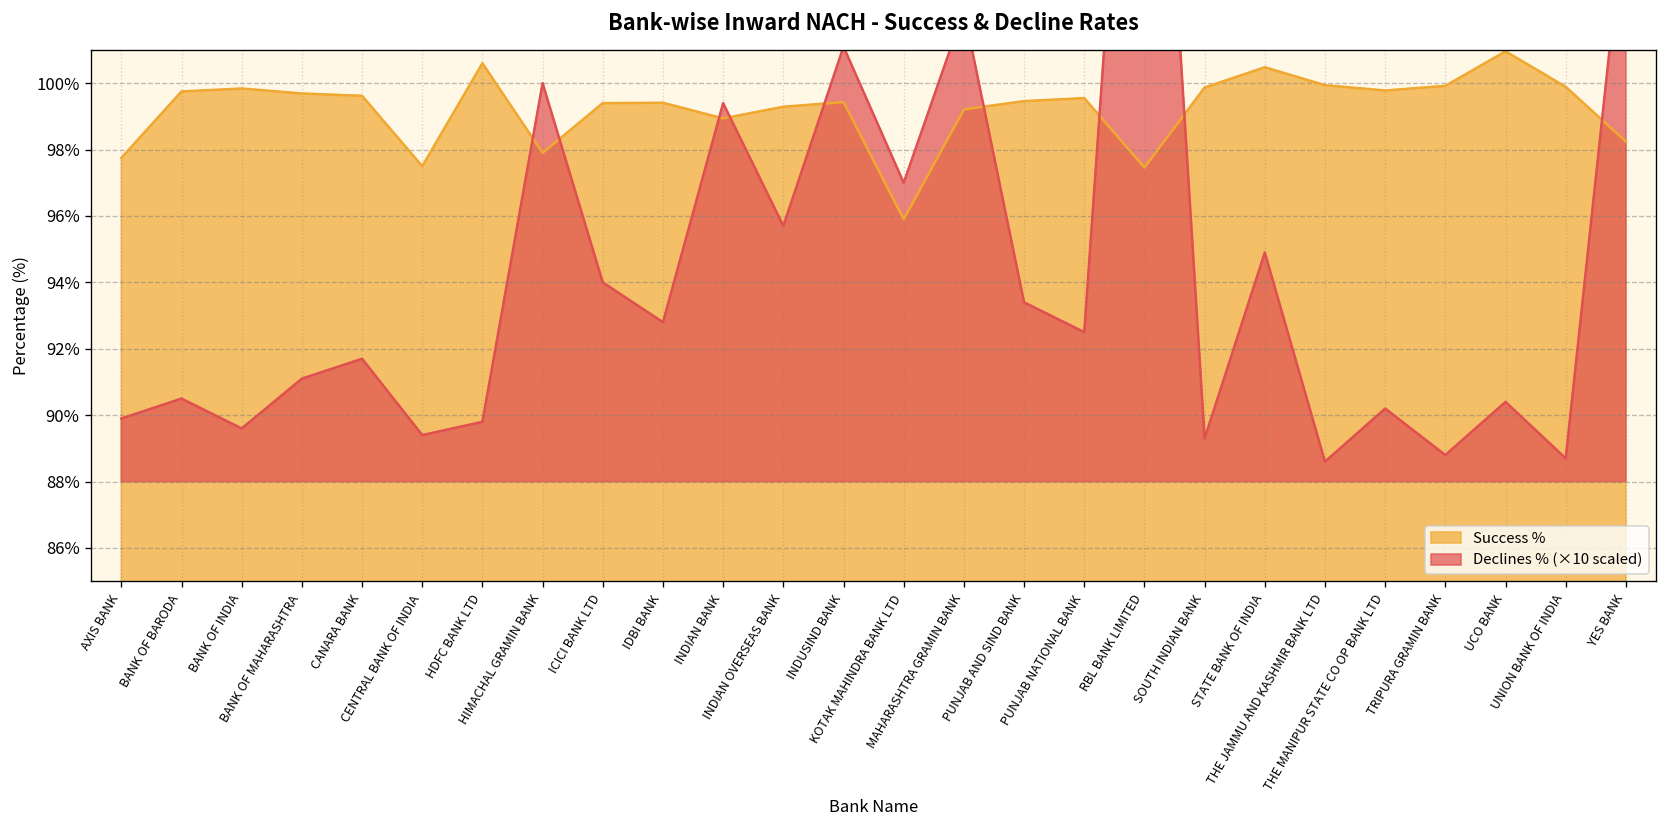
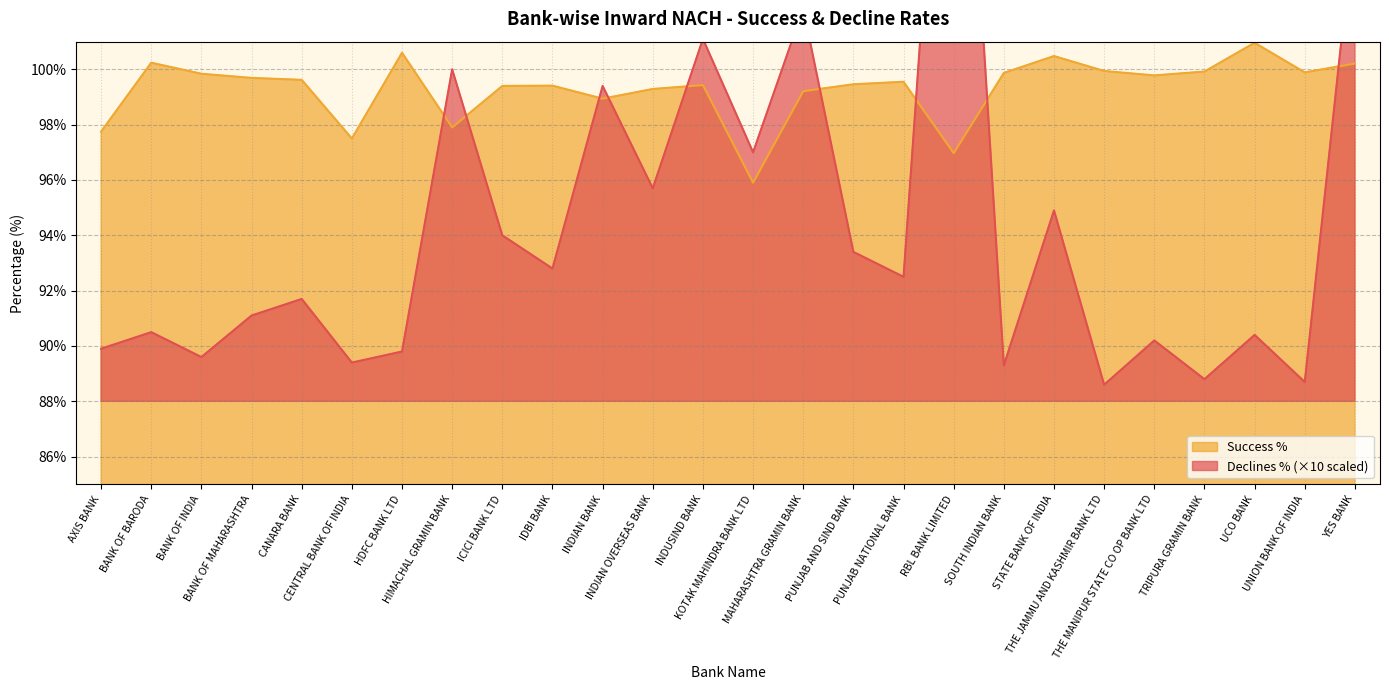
Success %, BANK OF BARODA: 99.8% -> 100.2%
Success %, RBL BANK LIMITED: 97.5% -> 97.0%
Success %, YES BANK: 98.2% -> 100.2%
